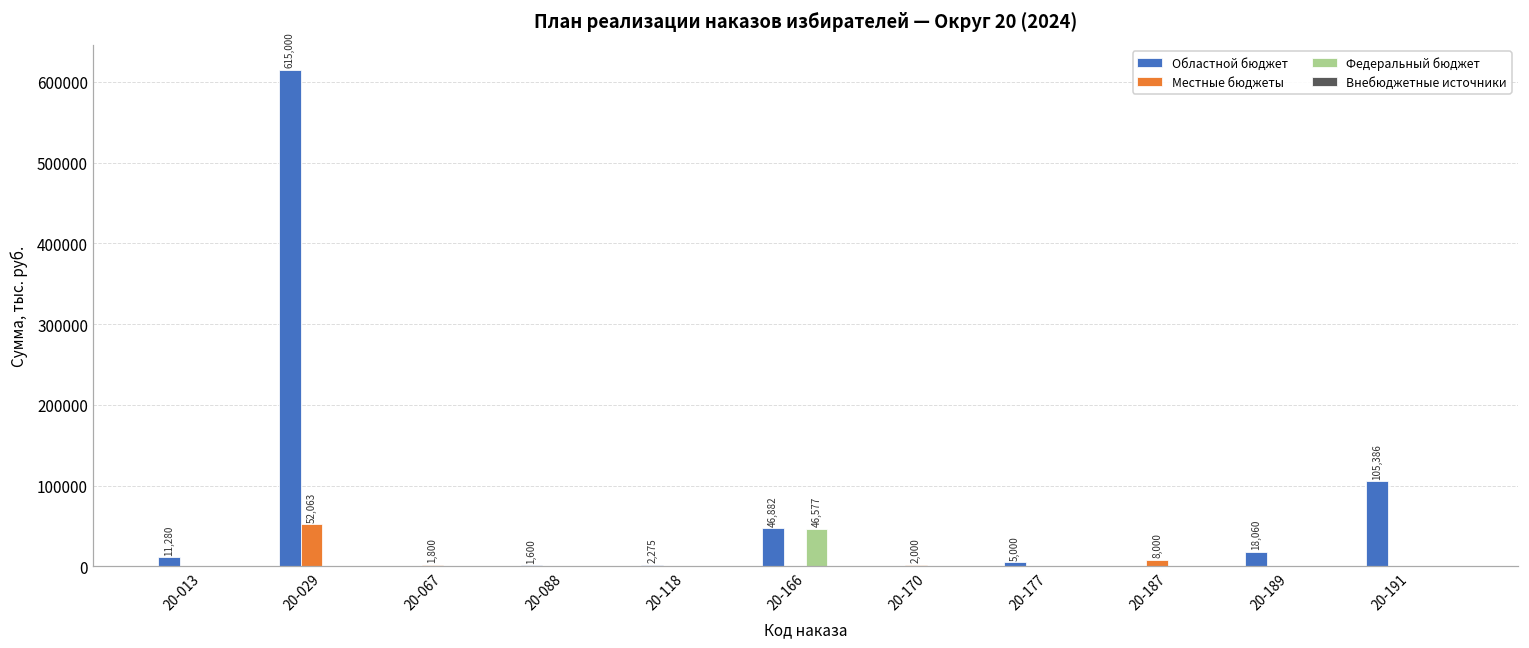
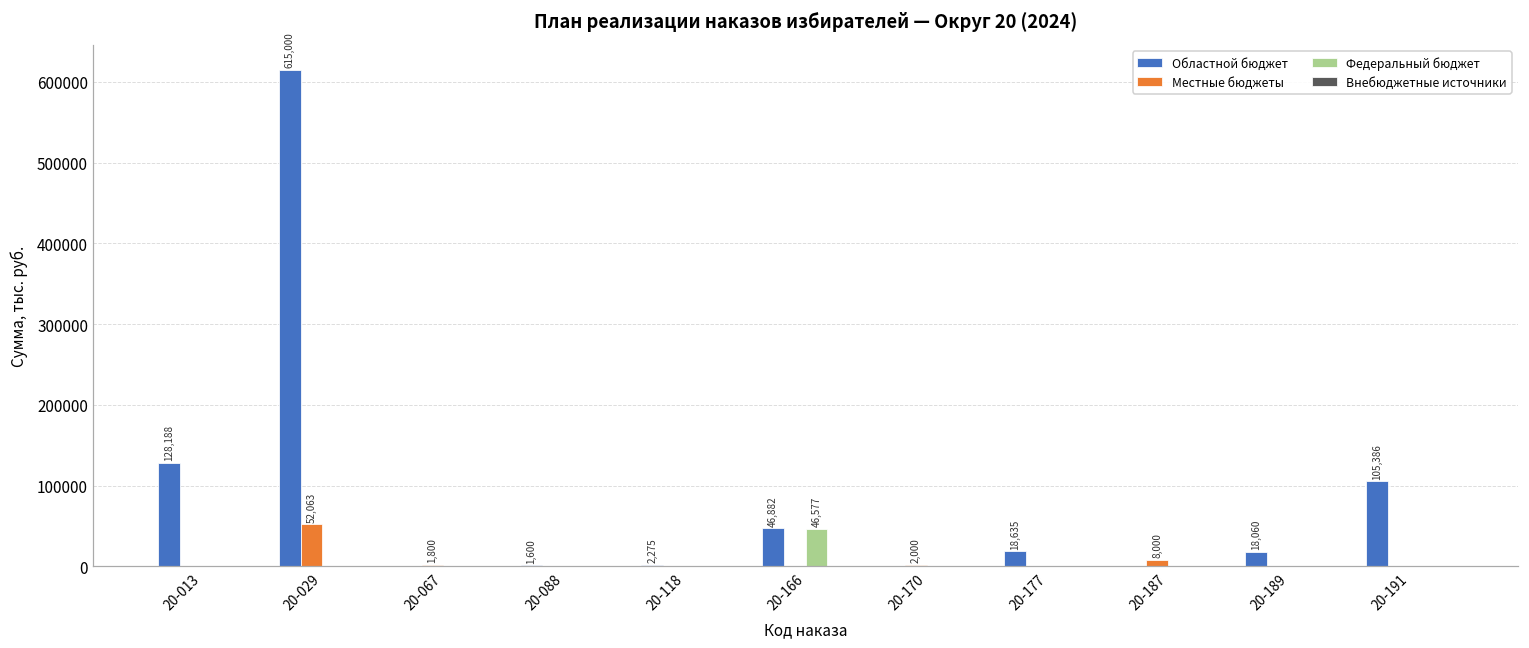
Областной бюджет, 20-013: 11,280 -> 128,188
Областной бюджет, 20-177: 5,000 -> 18,635
